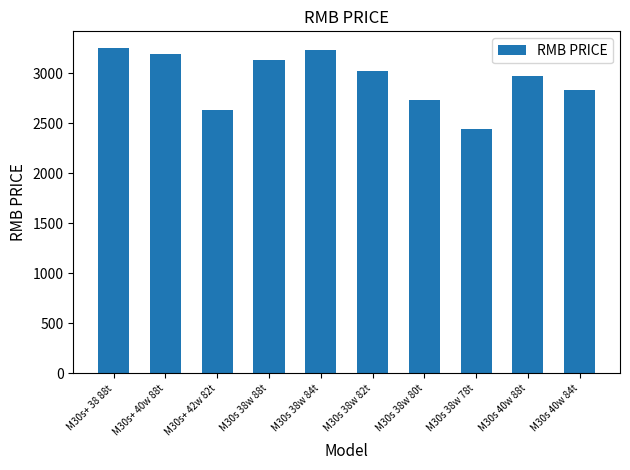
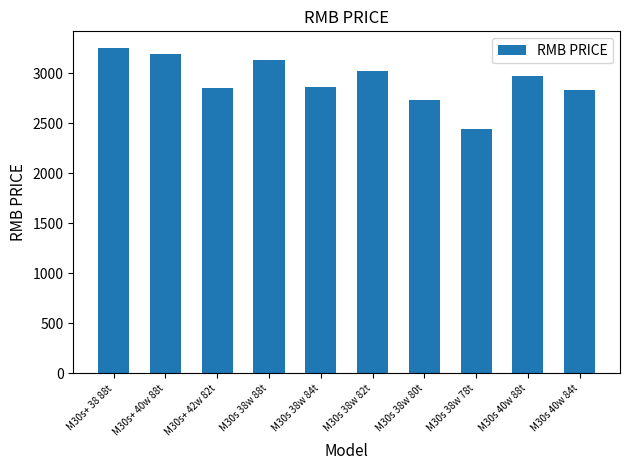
M30s+ 42w 82t: 2630 -> 2860
M30s 38w 84t: 3230 -> 2860
